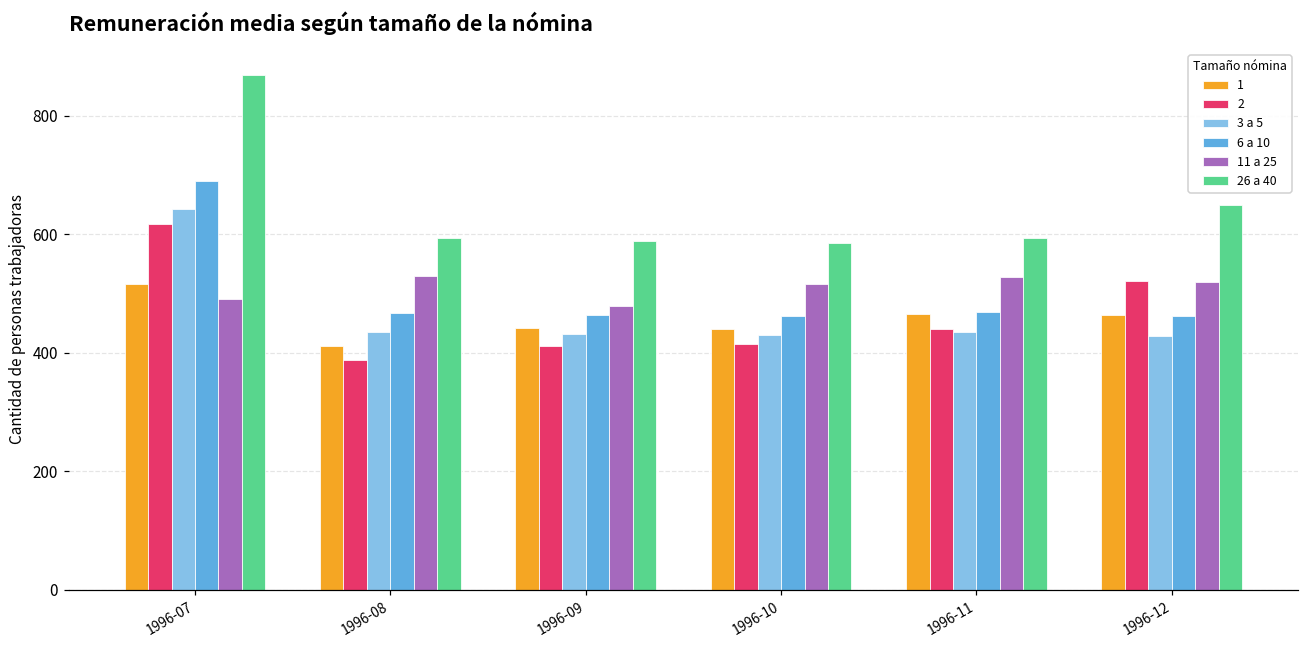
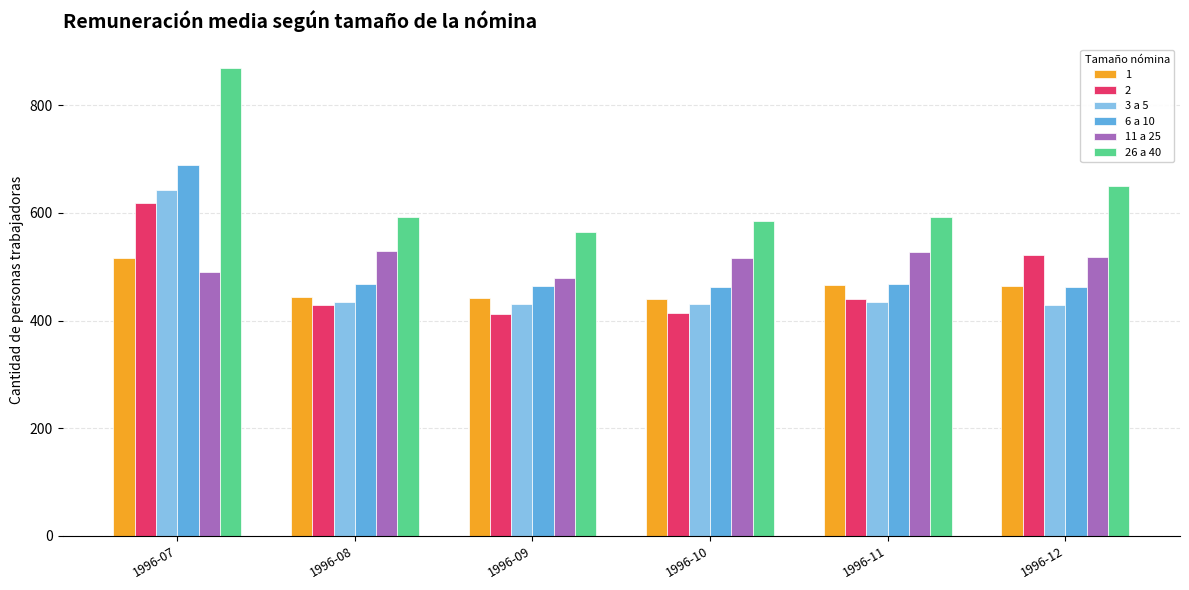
1, 1996-08: 410 -> 440
2, 1996-08: 390 -> 430
26 a 40, 1996-09: 590 -> 570
